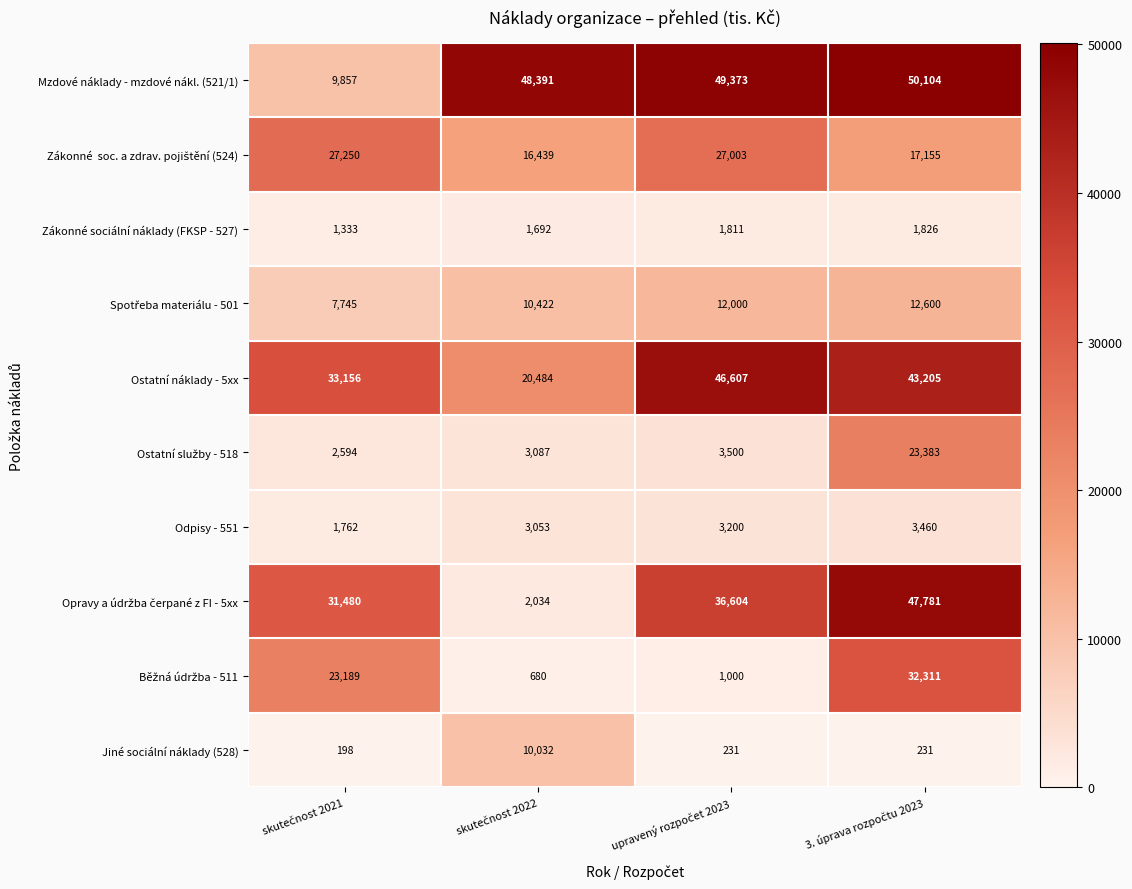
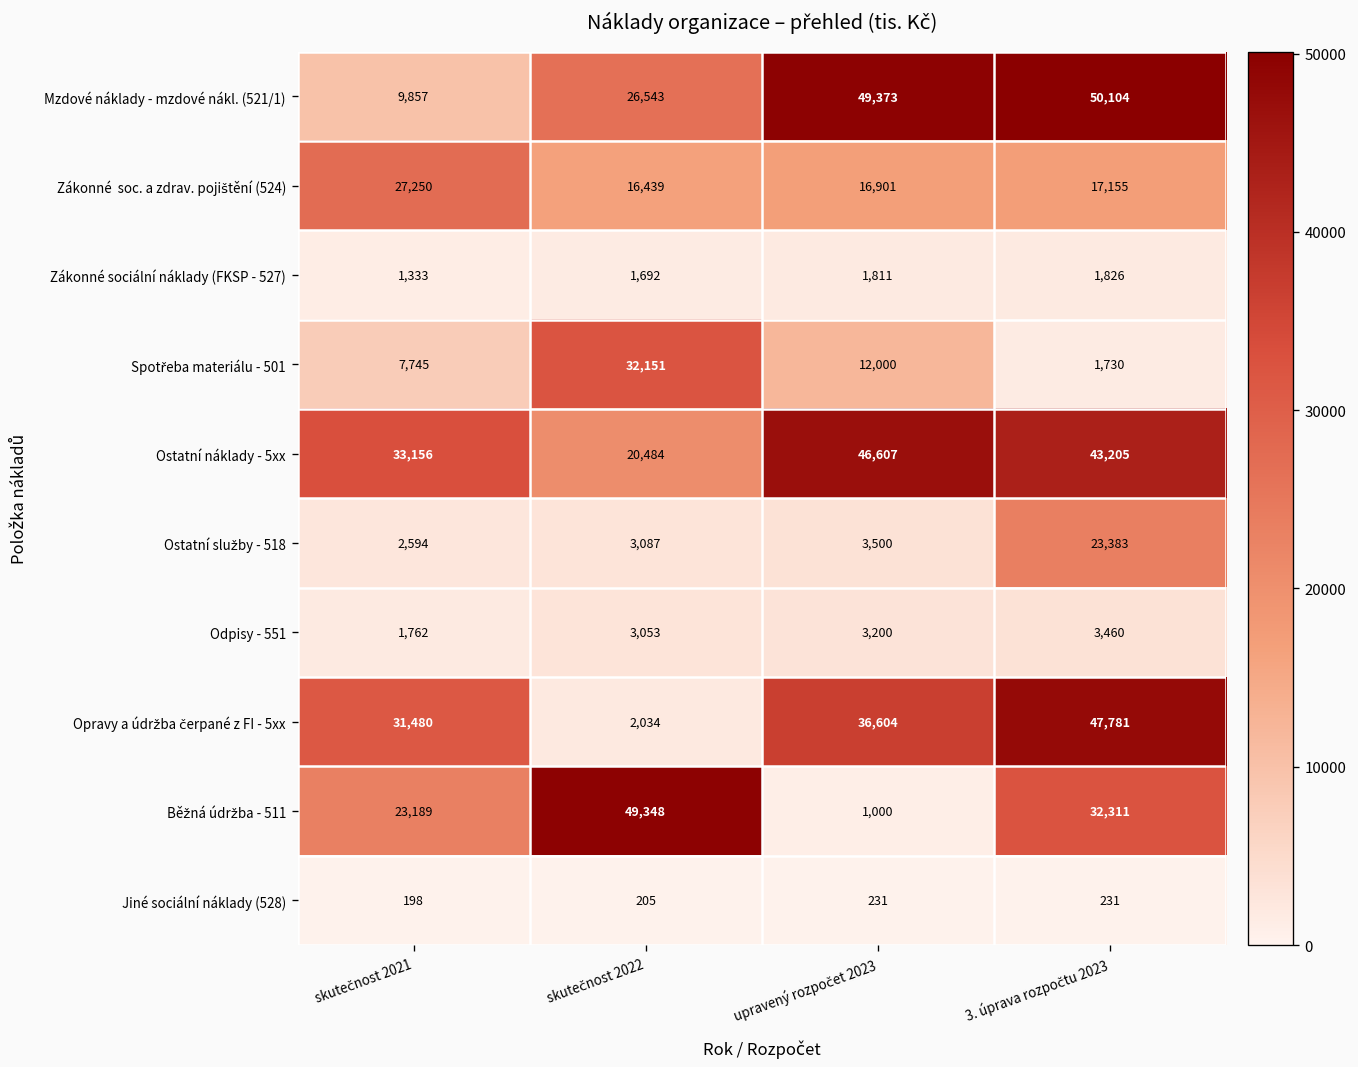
Mzdové náklady - mzdové nákl. (521/1), skutečnost 2022: 48,391 -> 26,543
Zákonné soc. a zdrav. pojištění (524), upravený rozpočet 2023: 27,003 -> 16,901
Spotřeba materiálu - 501, skutečnost 2022: 10,422 -> 32,151
Spotřeba materiálu - 501, 3. úprava rozpočtu 2023: 12,600 -> 1,730
Běžná údržba - 511, skutečnost 2022: 680 -> 49,348
Jiné sociální náklady (528), skutečnost 2022: 10,032 -> 205
